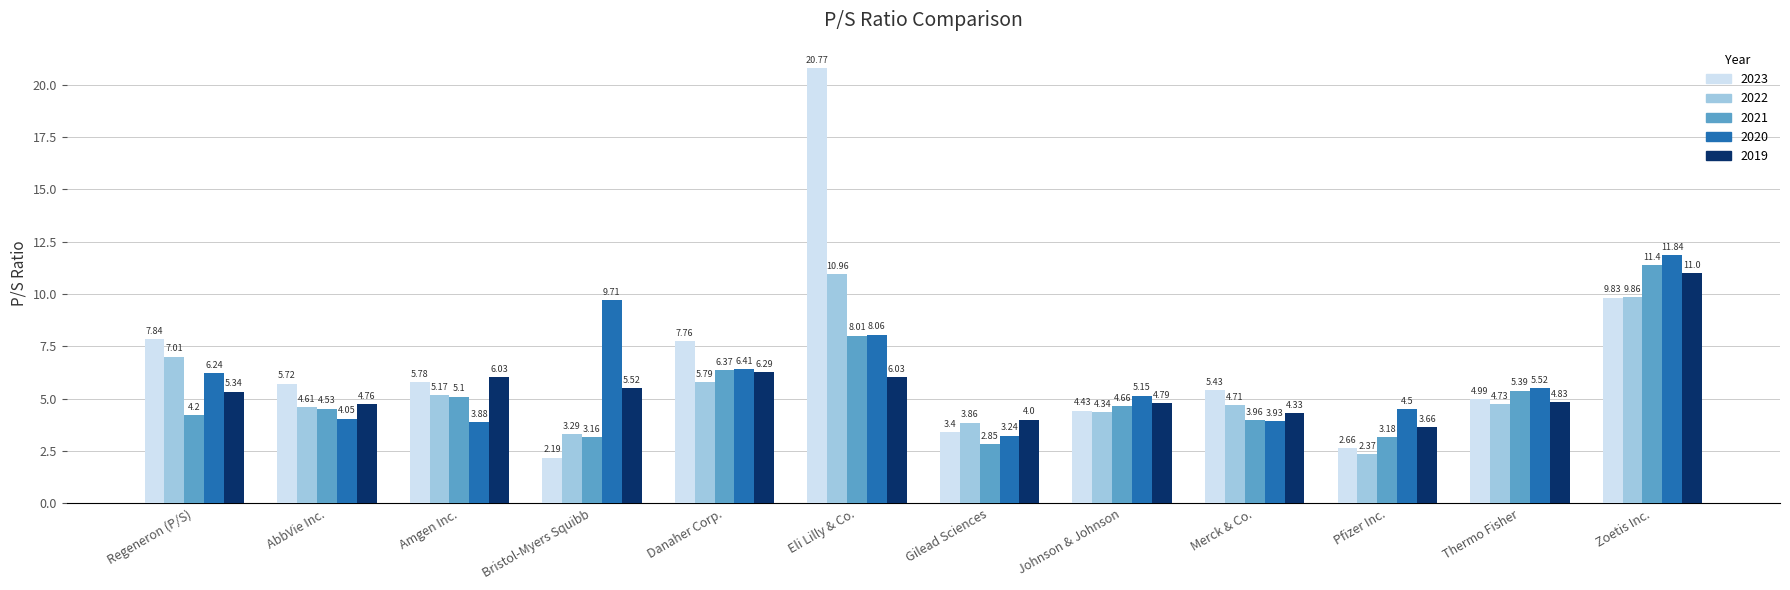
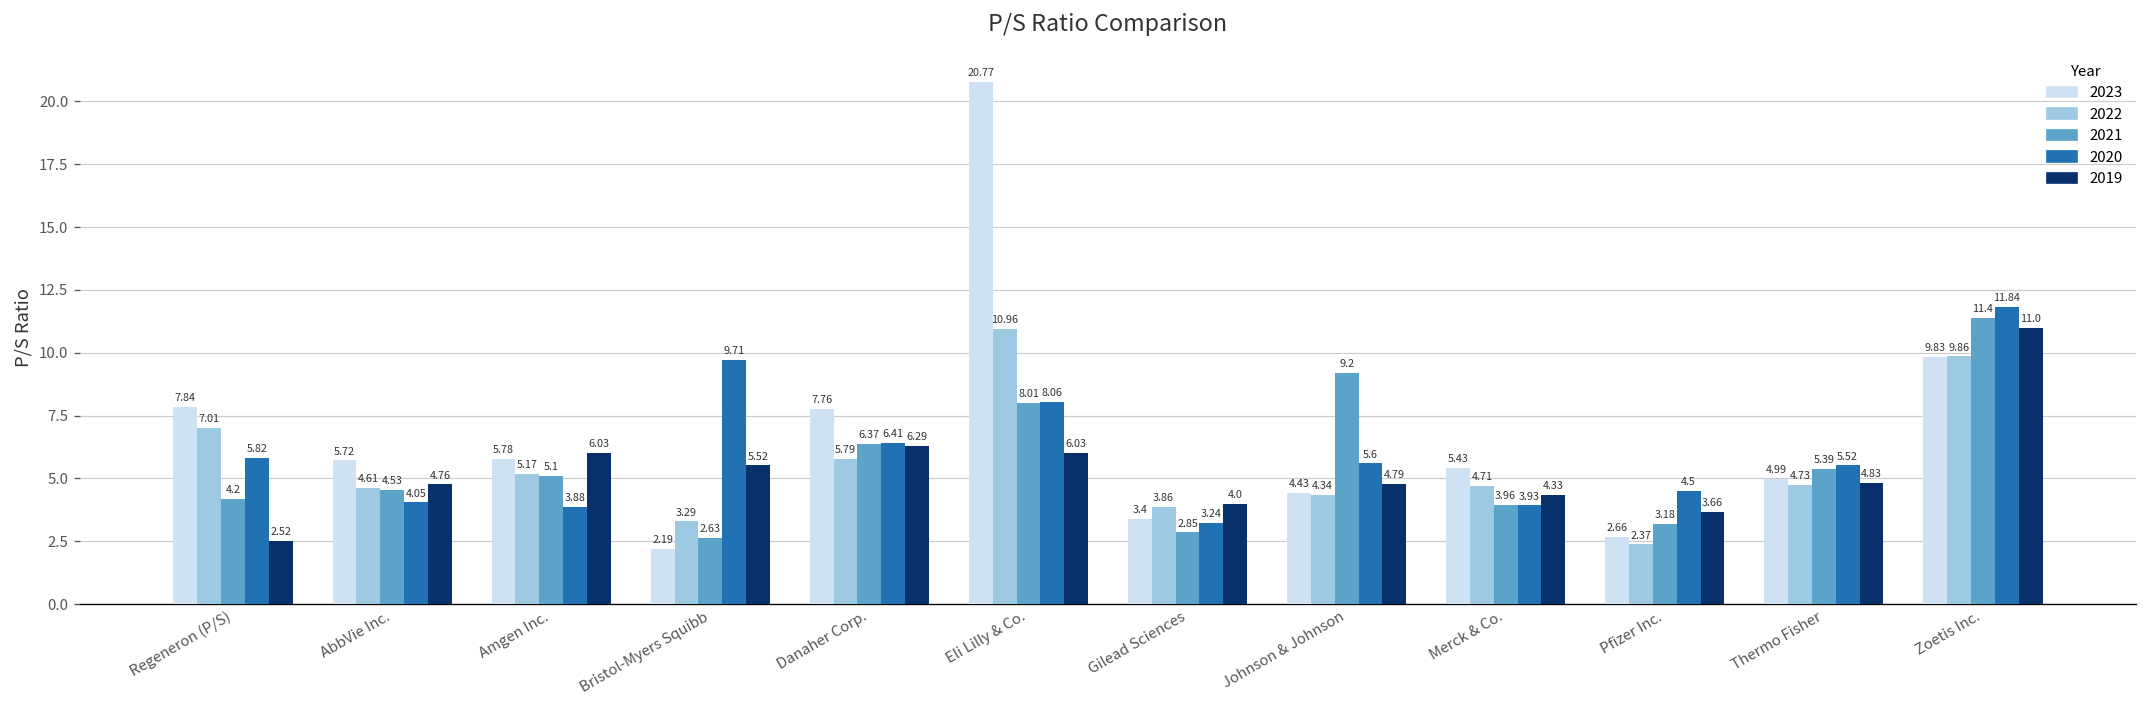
2020, Regeneron (P/S): 6.24 -> 5.82
2019, Regeneron (P/S): 5.34 -> 2.52
2021, Bristol-Myers Squibb: 3.16 -> 2.63
2021, Johnson & Johnson: 4.66 -> 9.2
2020, Johnson & Johnson: 5.15 -> 5.6
